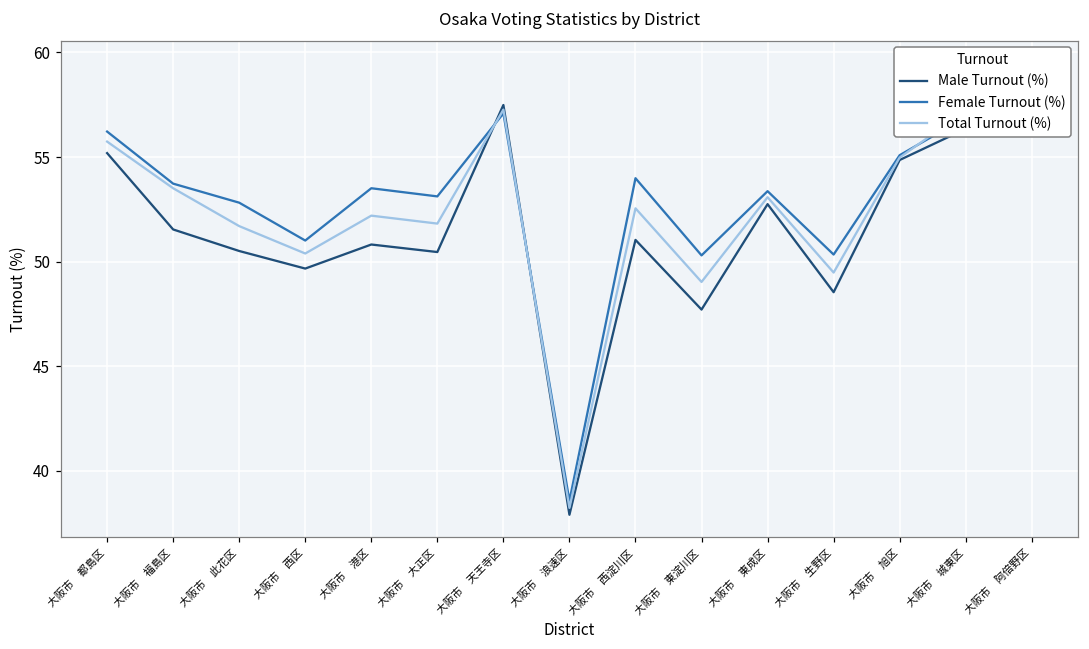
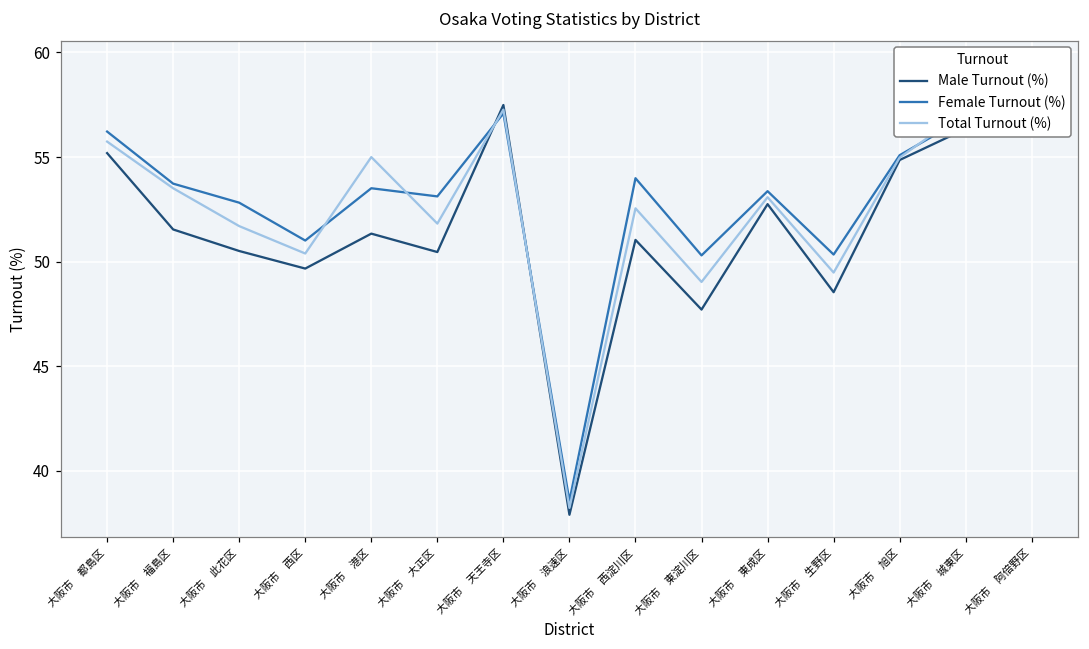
Male Turnout (%), 大阪市 港区: 50.8 -> 51.3
Total Turnout (%), 大阪市 港区: 52.2 -> 55.0
